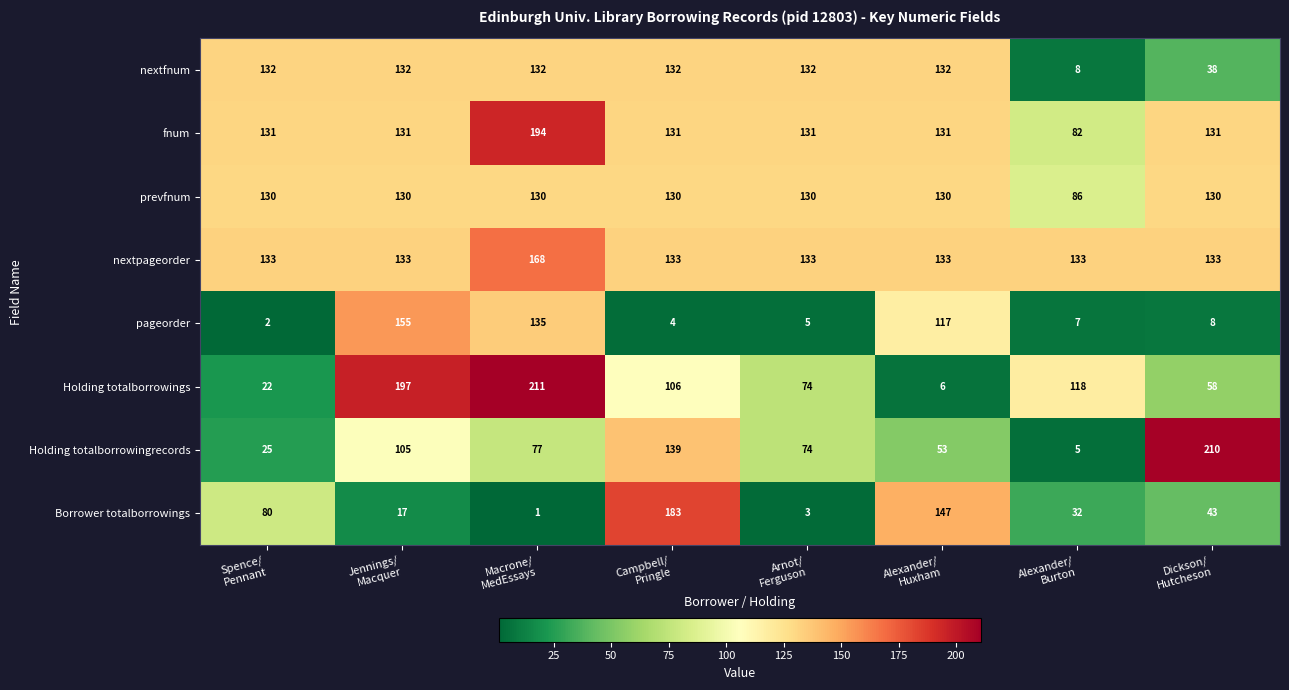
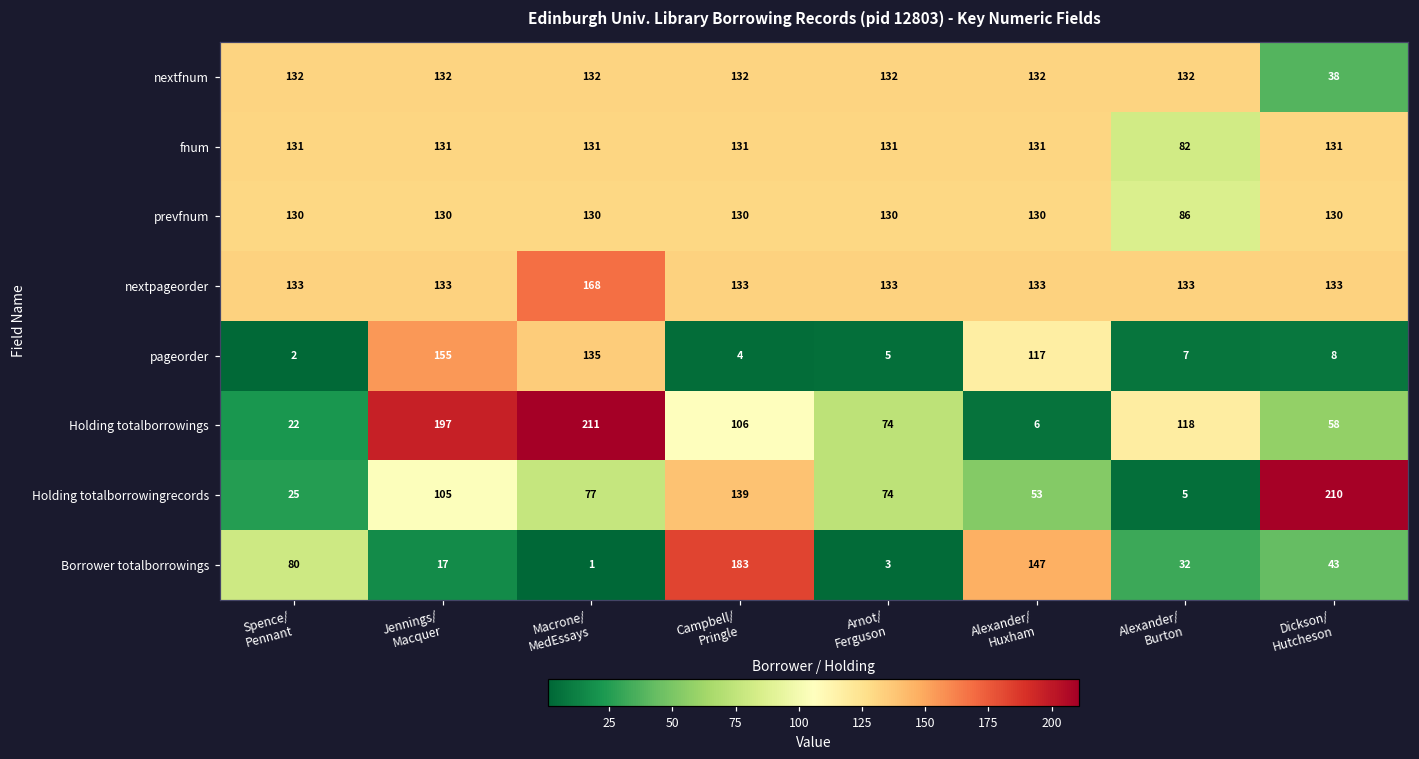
nextfnum, Alexander/ Burton: 8 -> 132
fnum, Macrone/ MedEssays: 194 -> 131
